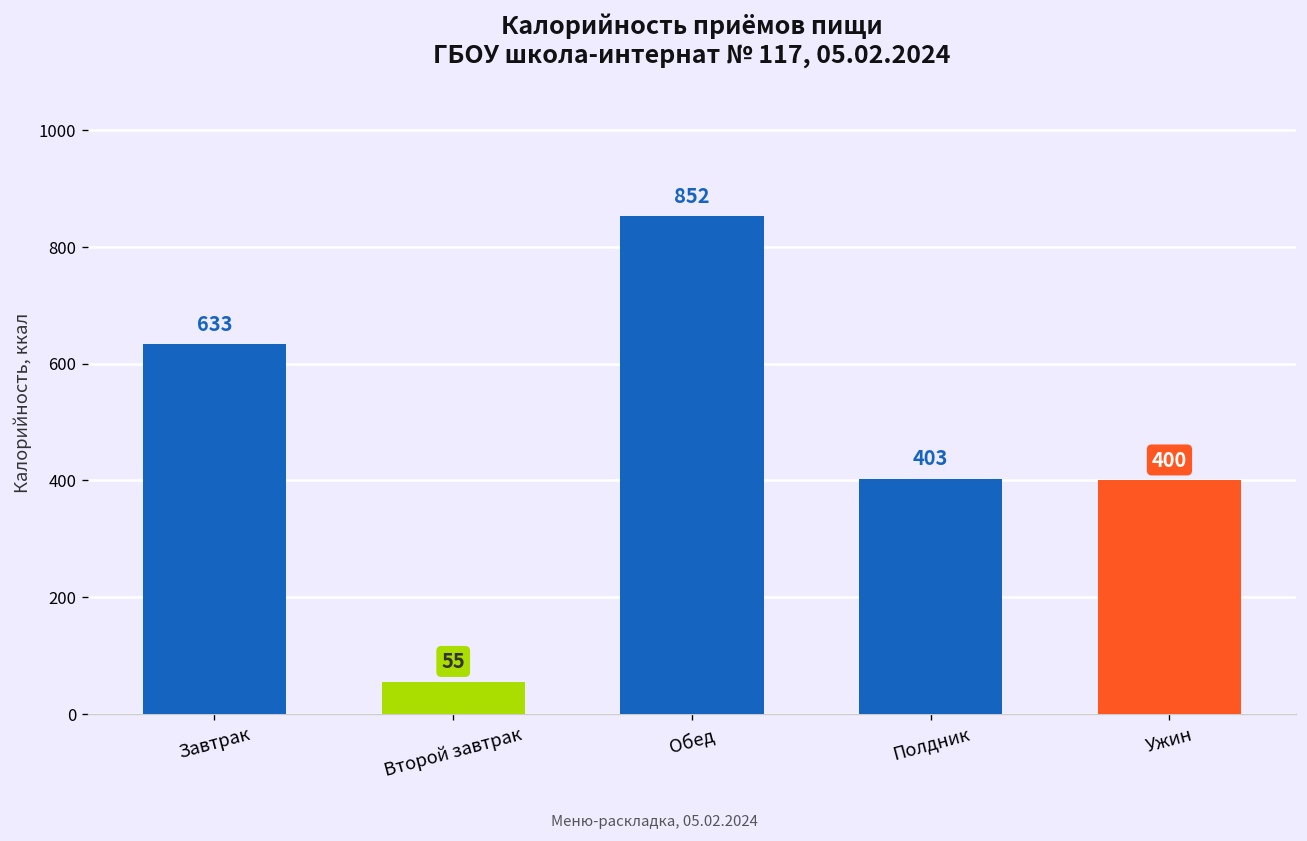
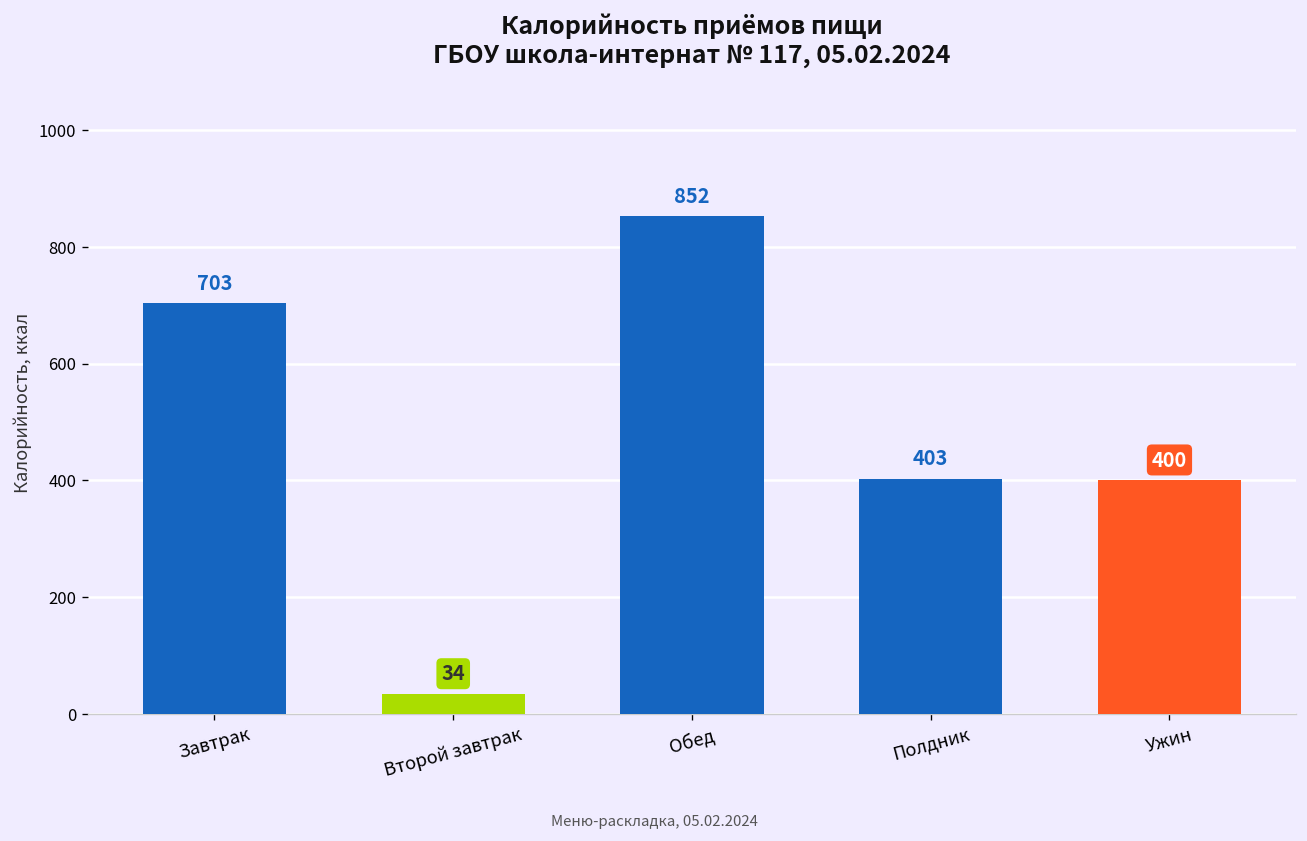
Завтрак: 633 -> 703
Второй завтрак: 55 -> 34
